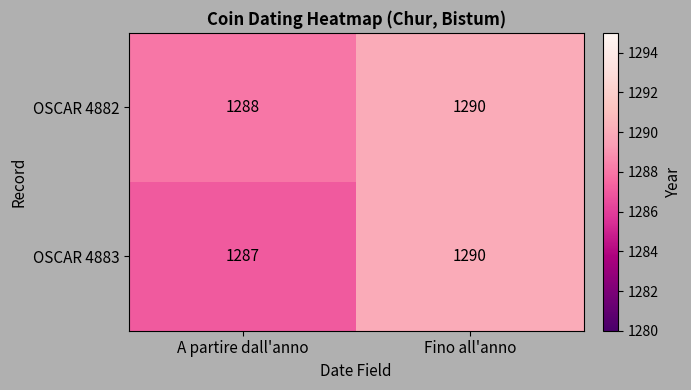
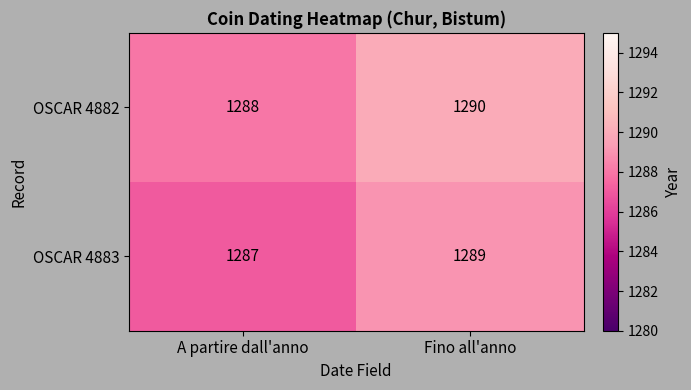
OSCAR 4883, Fino all'anno: 1290 -> 1289
